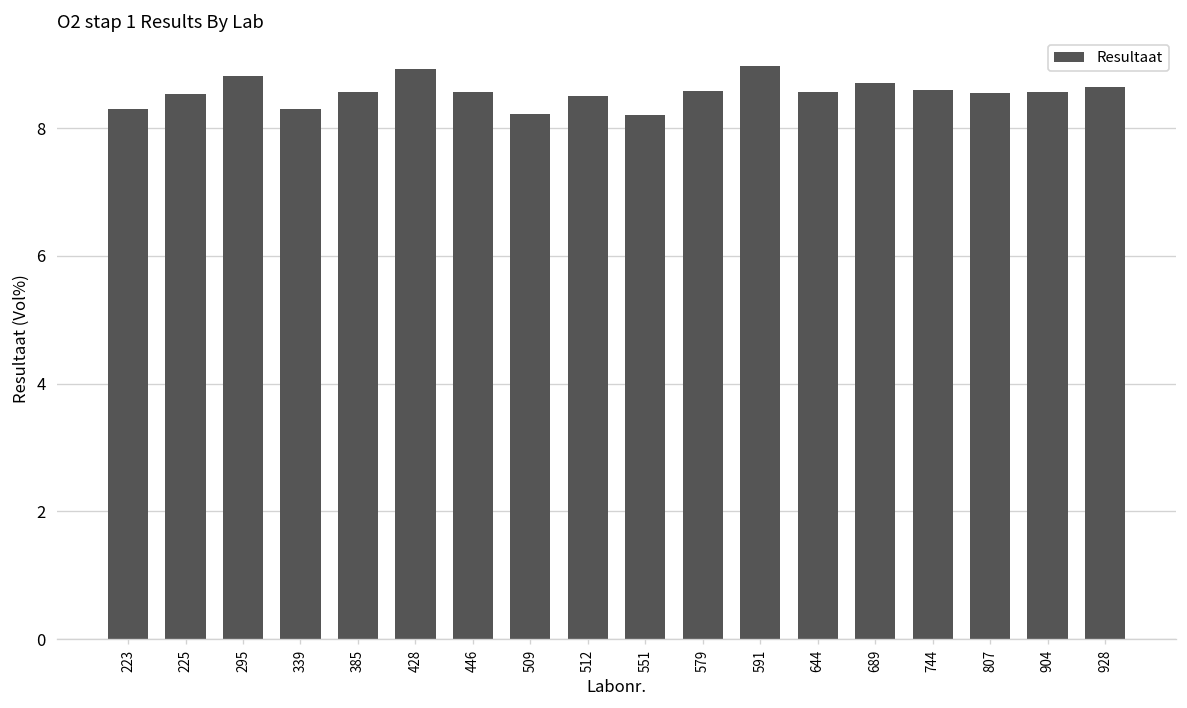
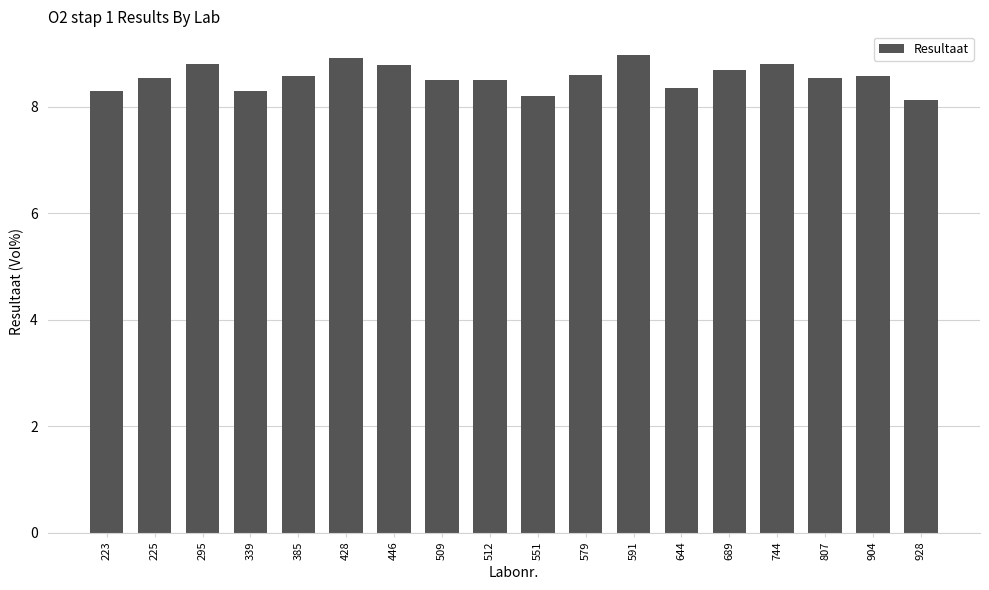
446: 8.6 -> 8.8
509: 8.2 -> 8.5
644: 8.6 -> 8.4
744: 8.6 -> 8.8
928: 8.7 -> 8.1
